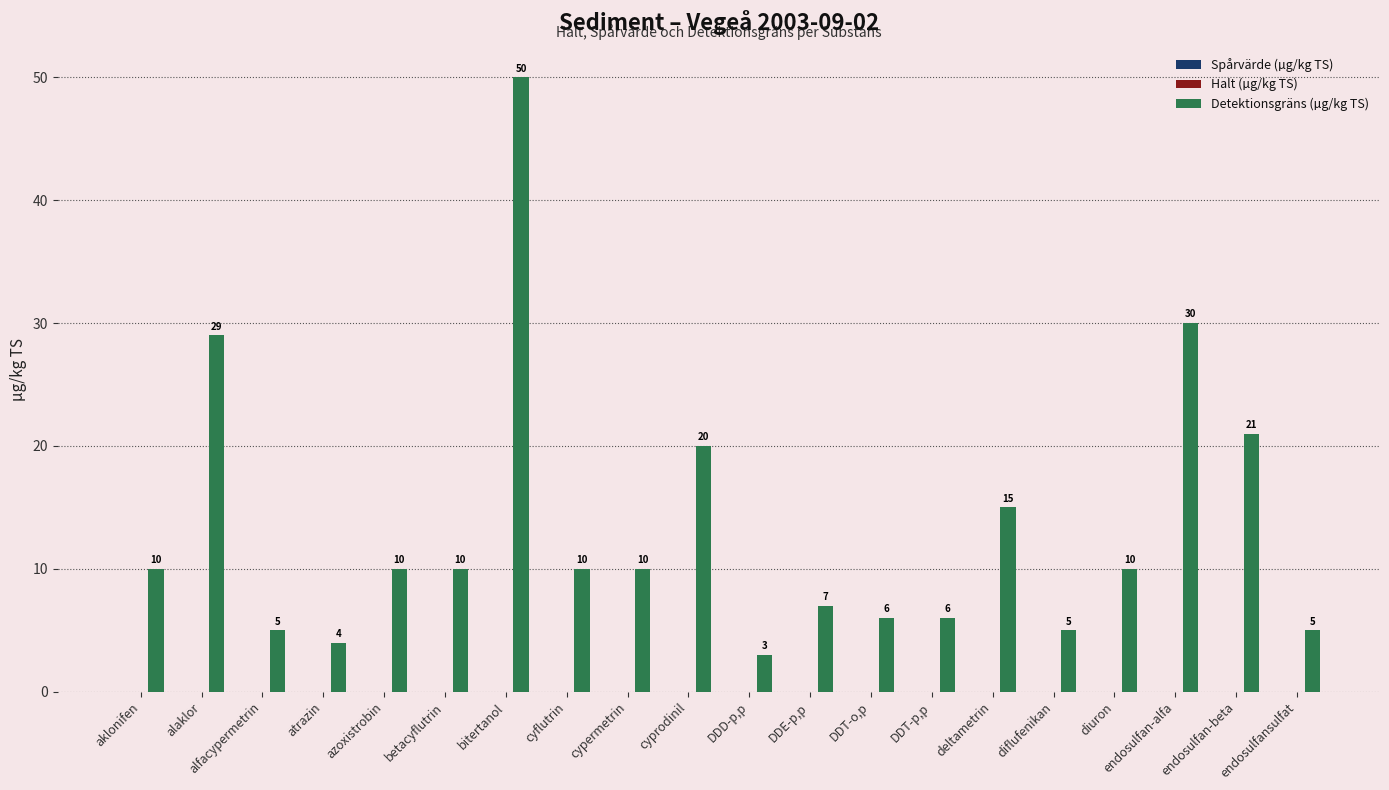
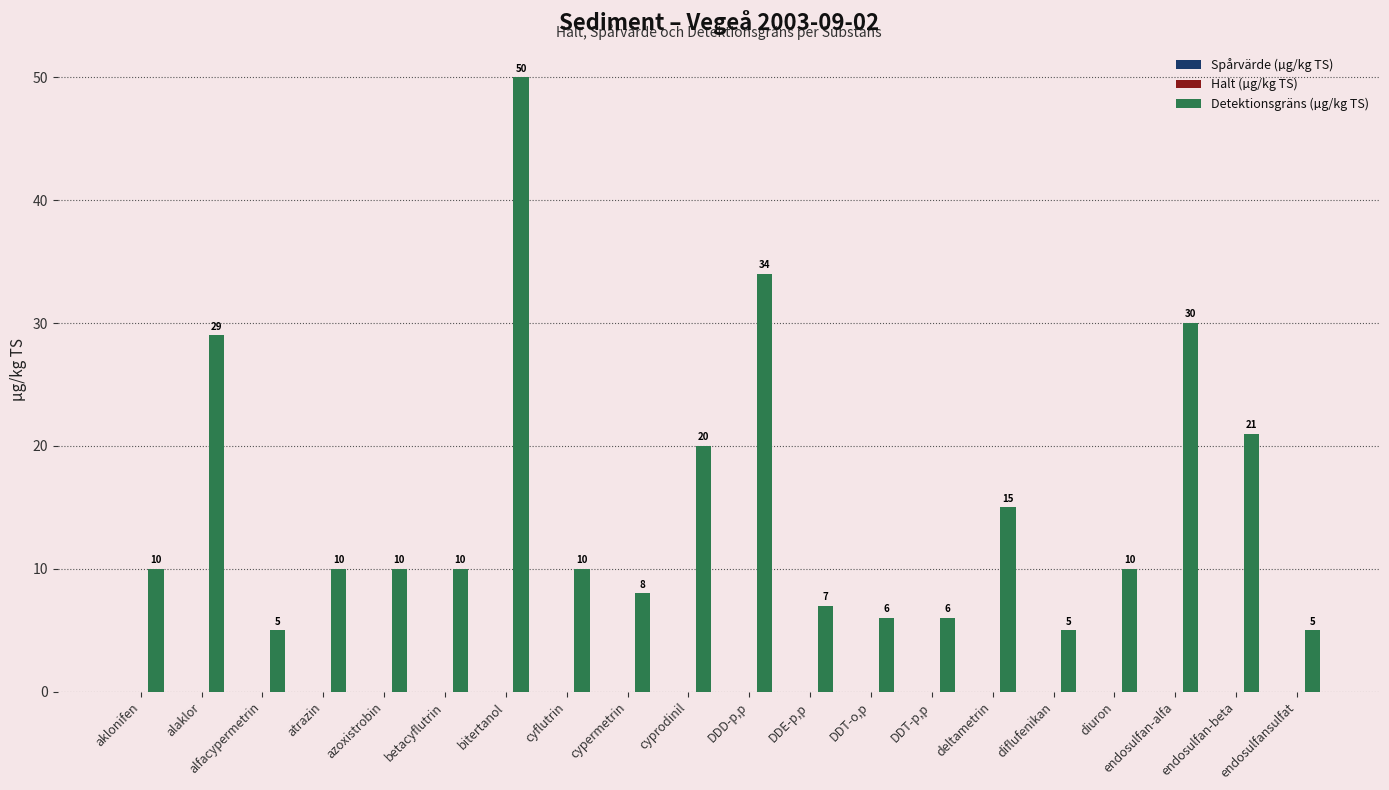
Detektionsgräns (µg/kg TS), atrazin: 4 -> 10
Detektionsgräns (µg/kg TS), cypermetrin: 10 -> 8
Detektionsgräns (µg/kg TS), DDD-p,p: 3 -> 34
